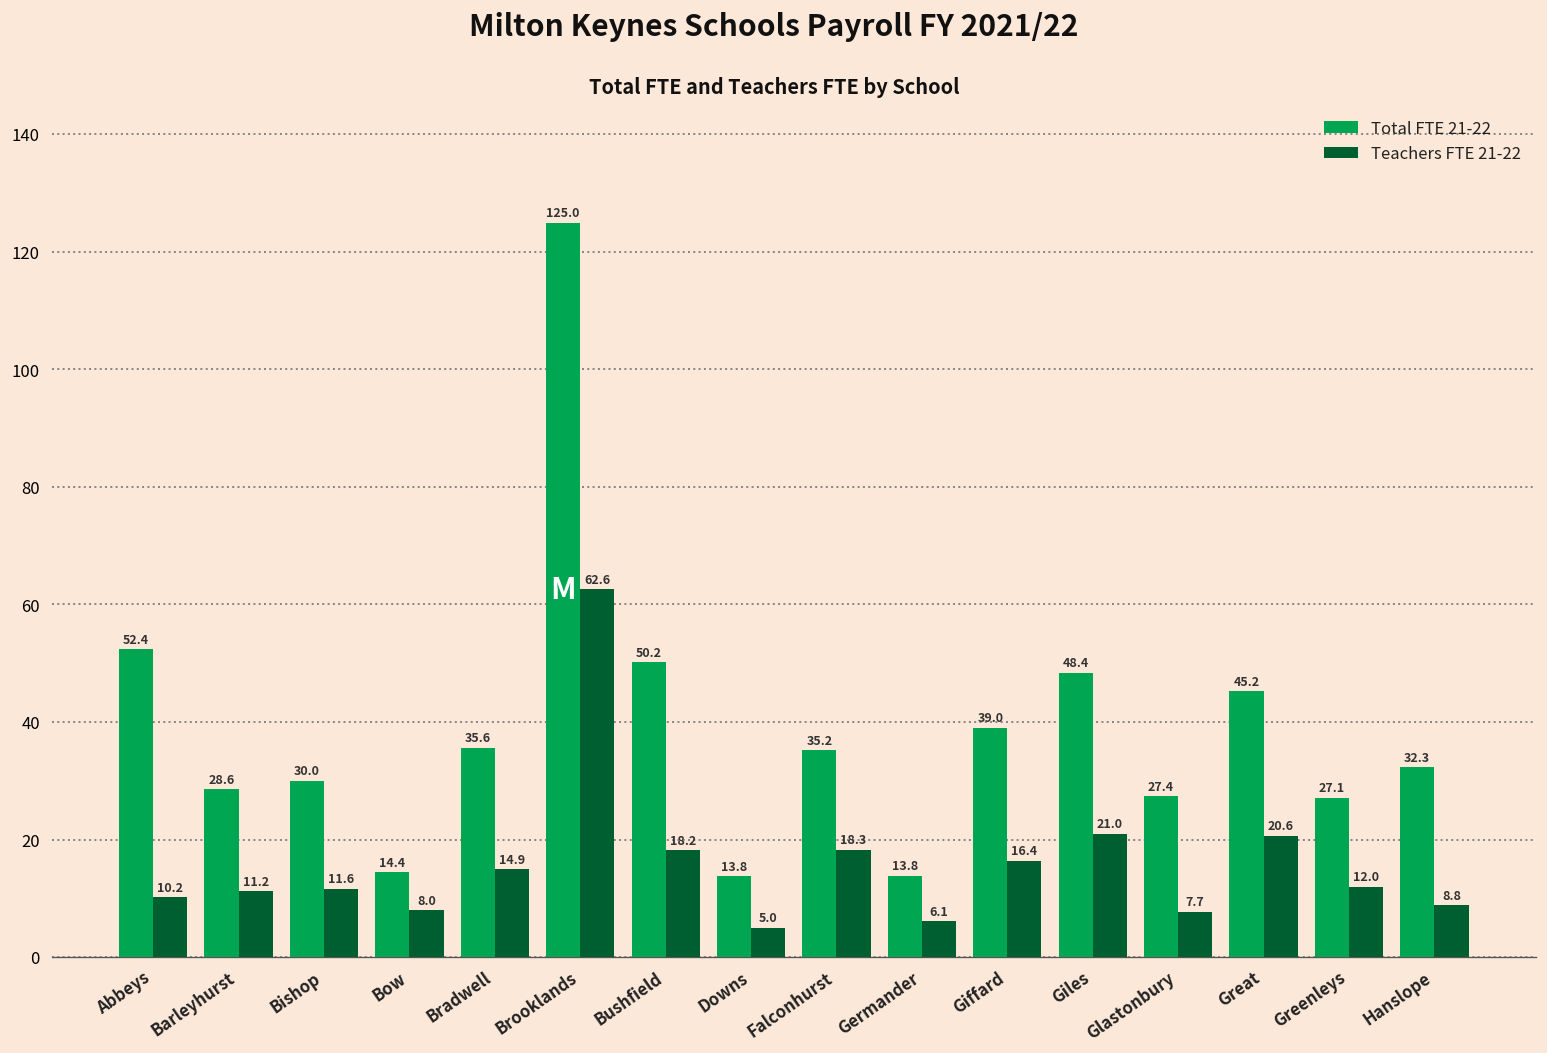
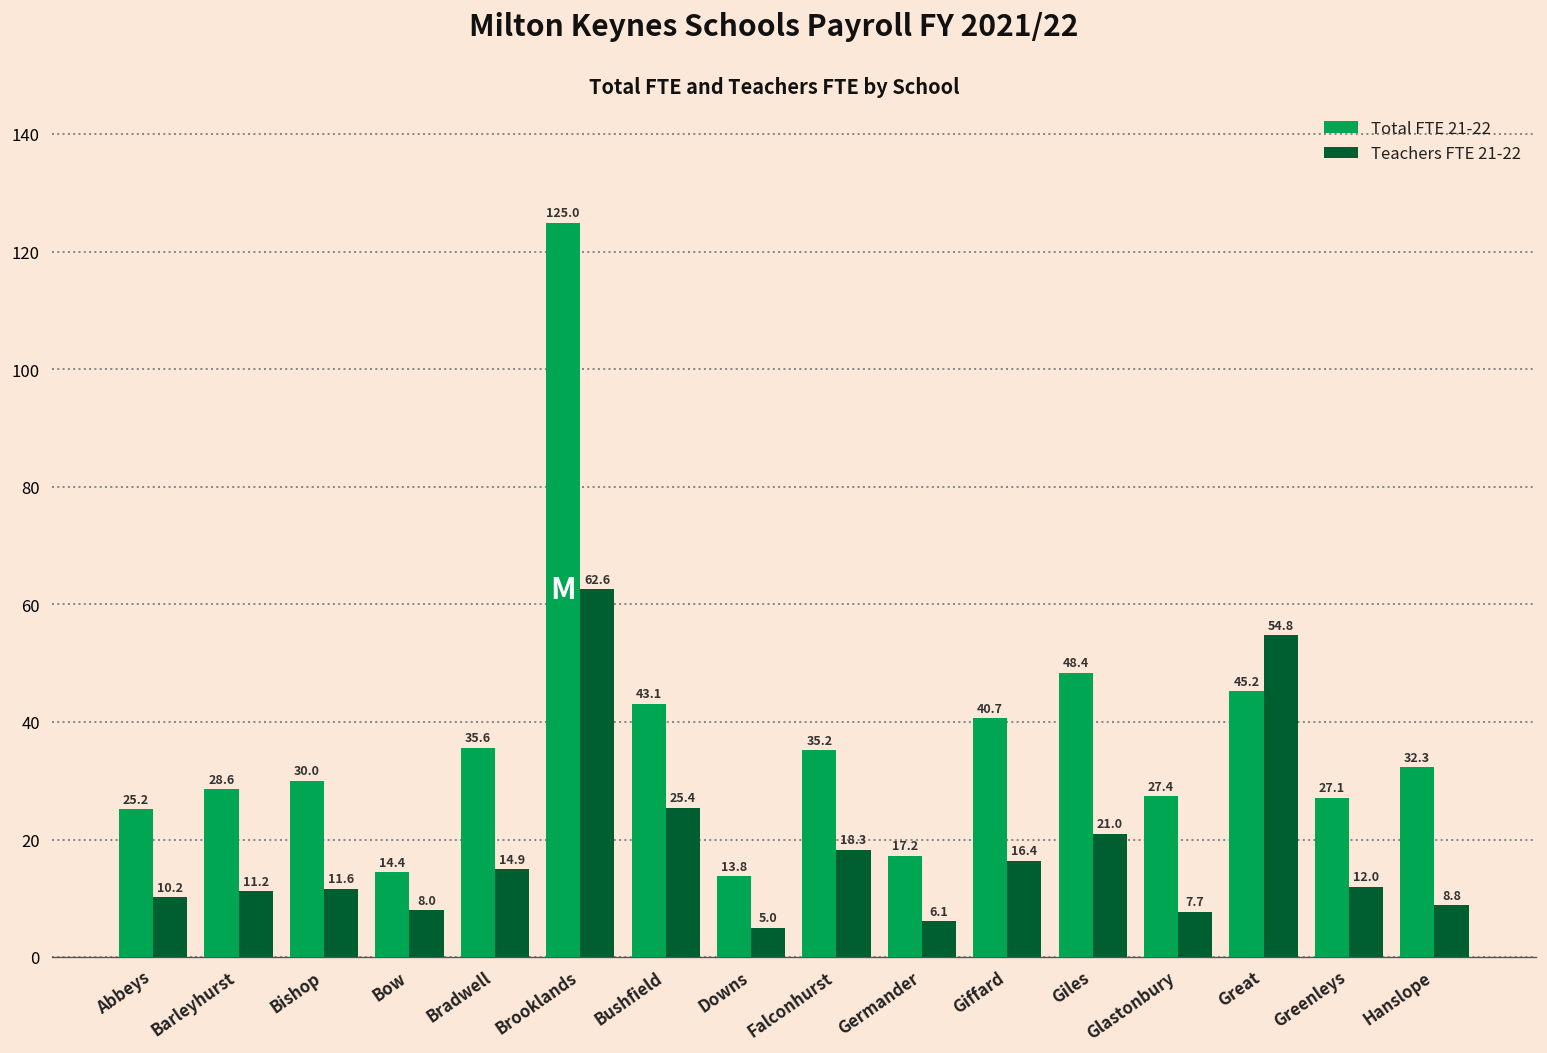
Total FTE 21-22, Abbeys: 52.4 -> 25.2
Total FTE 21-22, Bushfield: 50.2 -> 43.1
Teachers FTE 21-22, Bushfield: 18.2 -> 25.4
Total FTE 21-22, Germander: 13.8 -> 17.2
Total FTE 21-22, Giffard: 39.0 -> 40.7
Teachers FTE 21-22, Great: 20.6 -> 54.8
